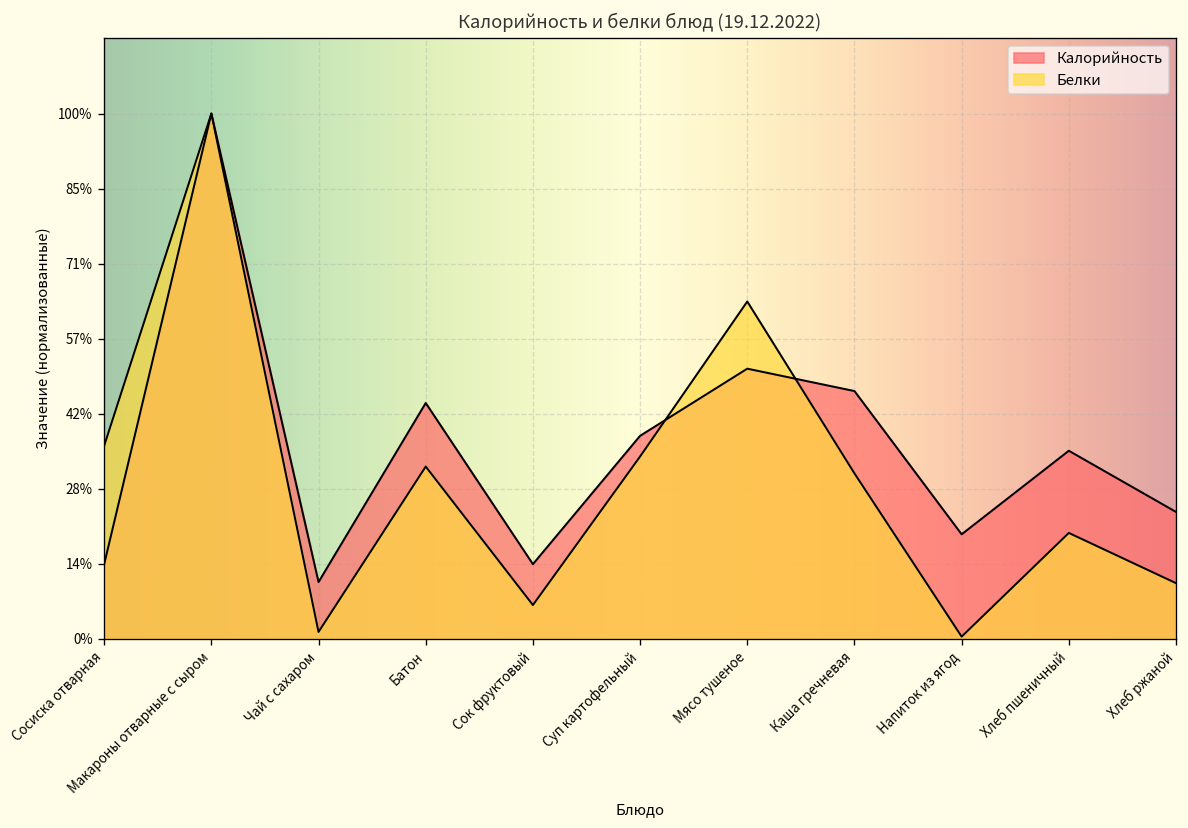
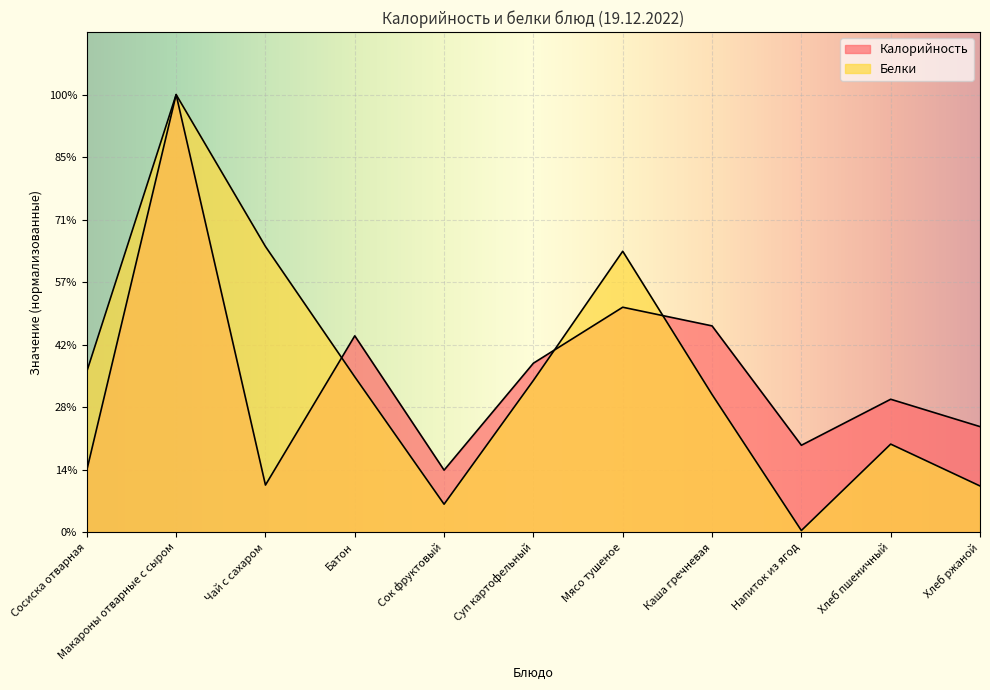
Белки, Чай с сахаром: 1% -> 65%
Белки, Батон: 33% -> 36%
Калорийность, Хлеб пшеничный: 36% -> 30%
